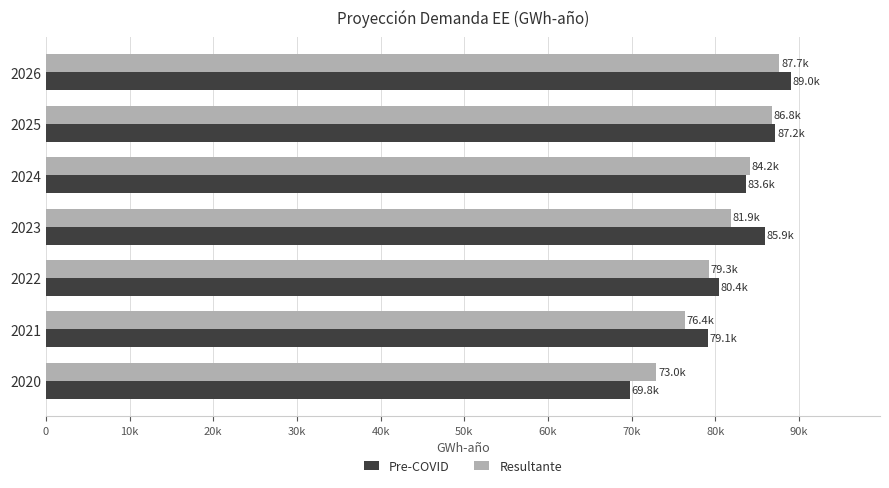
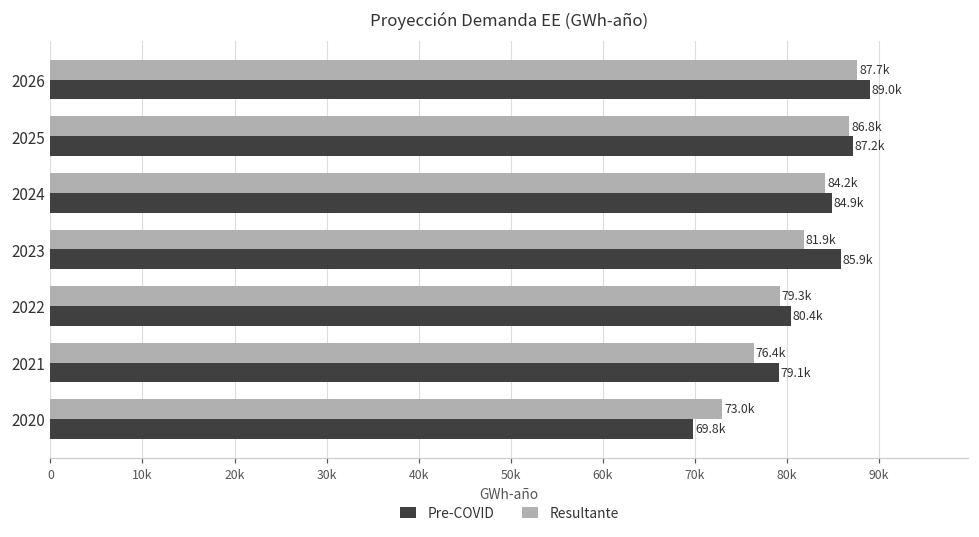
Pre-COVID, 2024: 83.6k -> 84.9k
